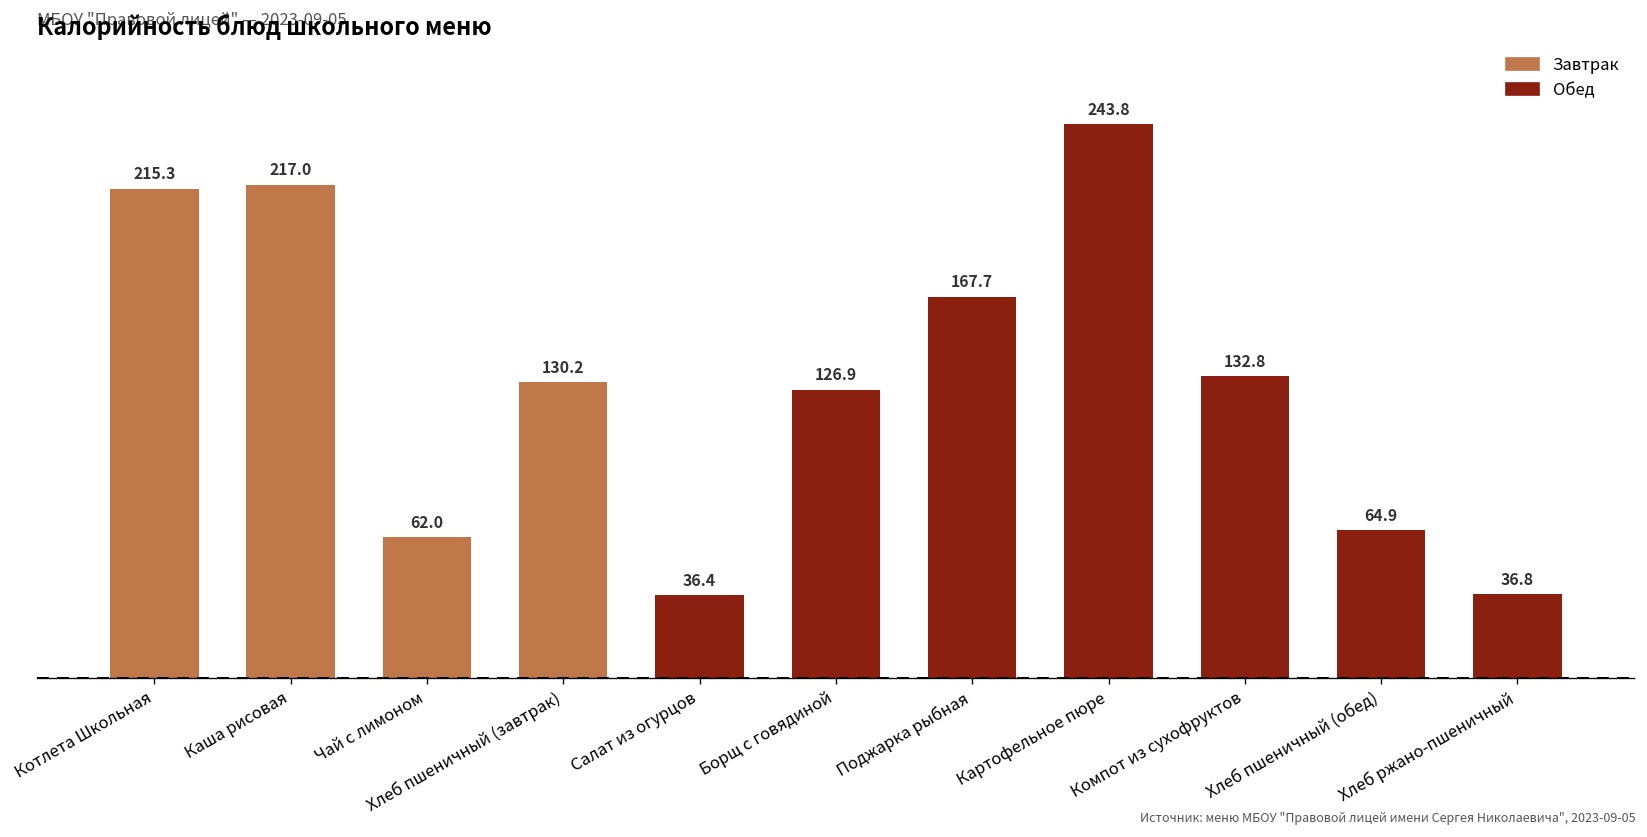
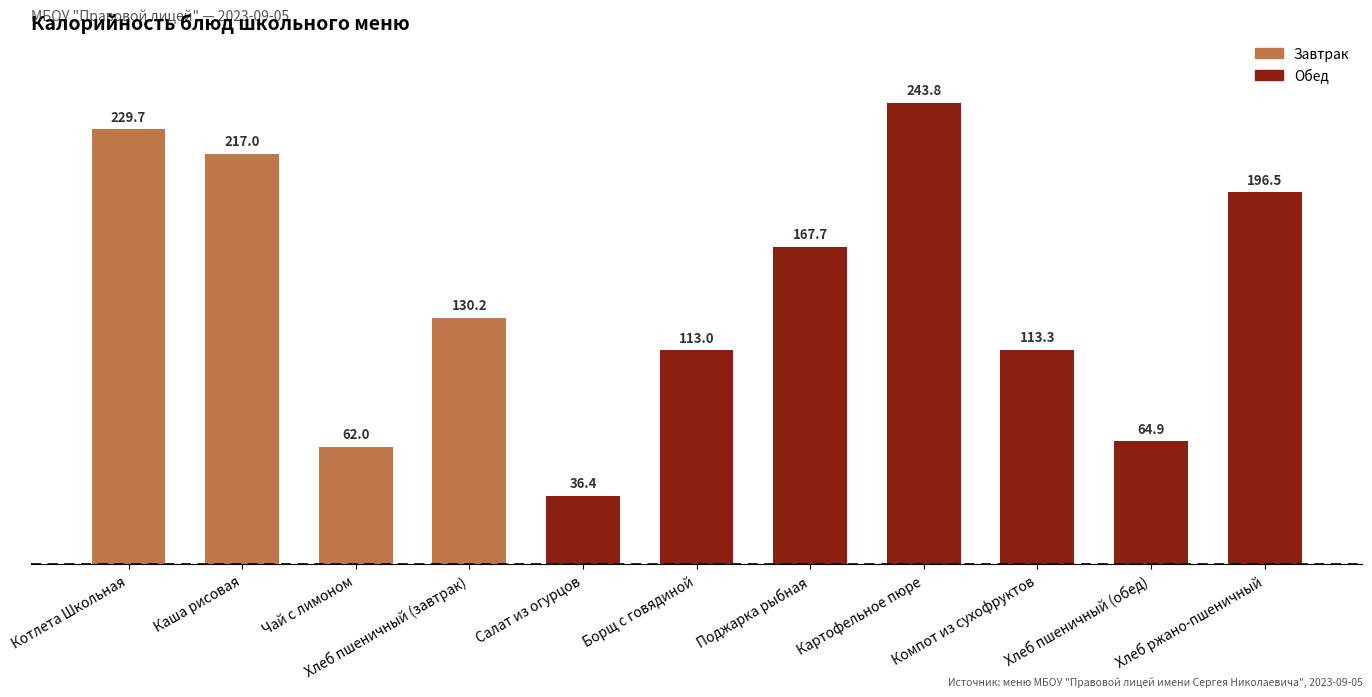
Котлета Школьная: 215.3 -> 229.7
Борщ с говядиной: 126.9 -> 113.0
Компот из сухофруктов: 132.8 -> 113.3
Хлеб ржано-пшеничный: 36.8 -> 196.5
